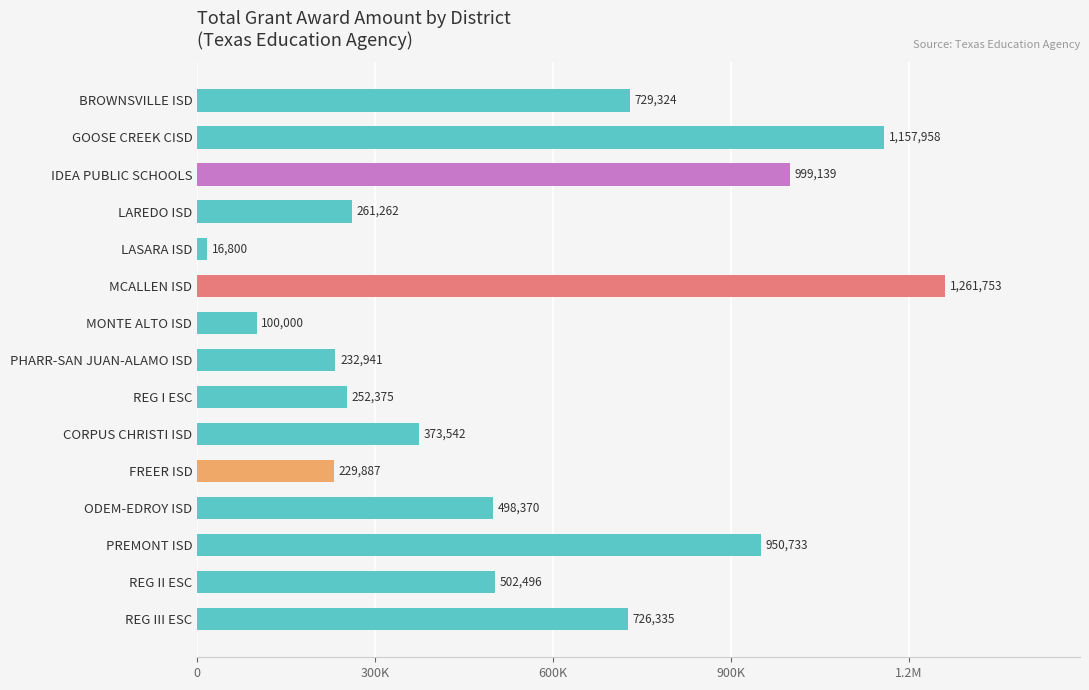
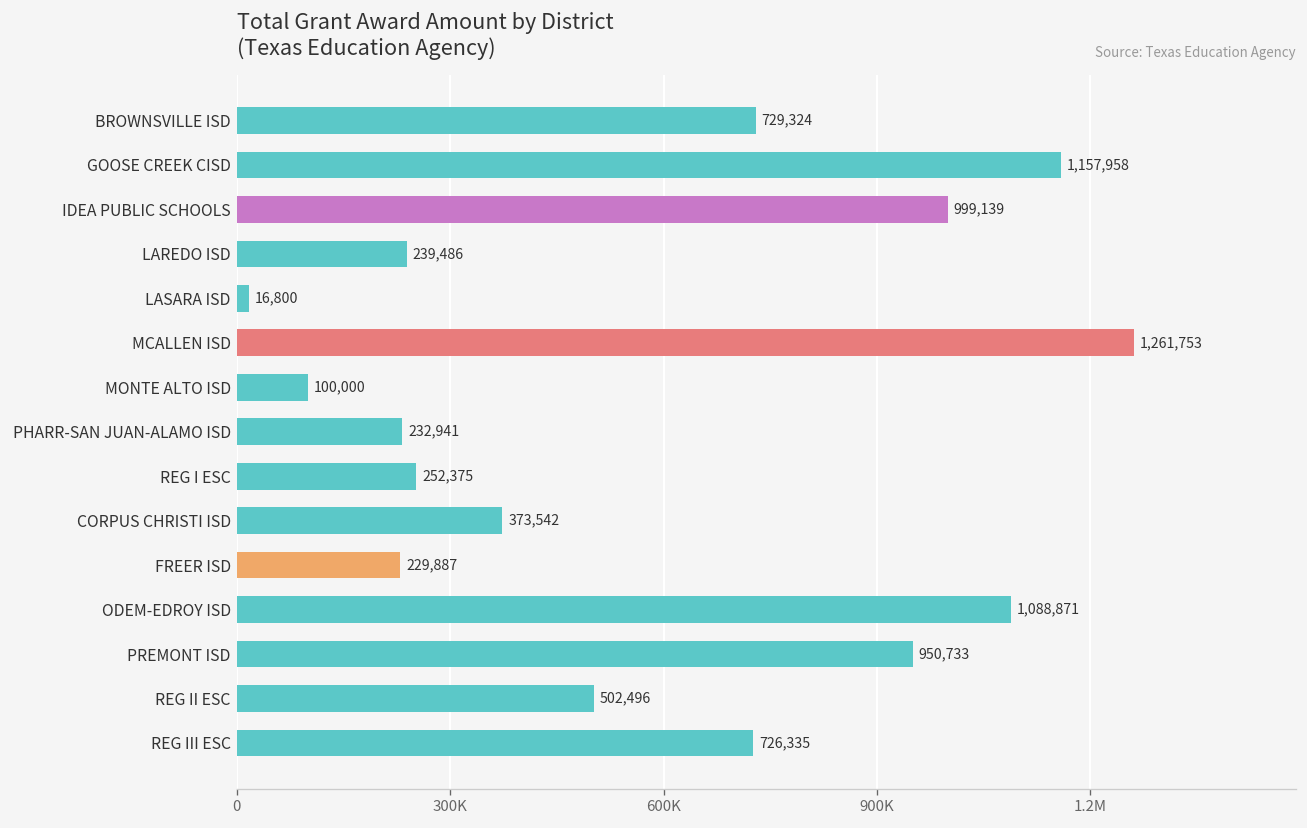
LAREDO ISD: 261,262 -> 239,486
ODEM-EDROY ISD: 498,370 -> 1,088,871
